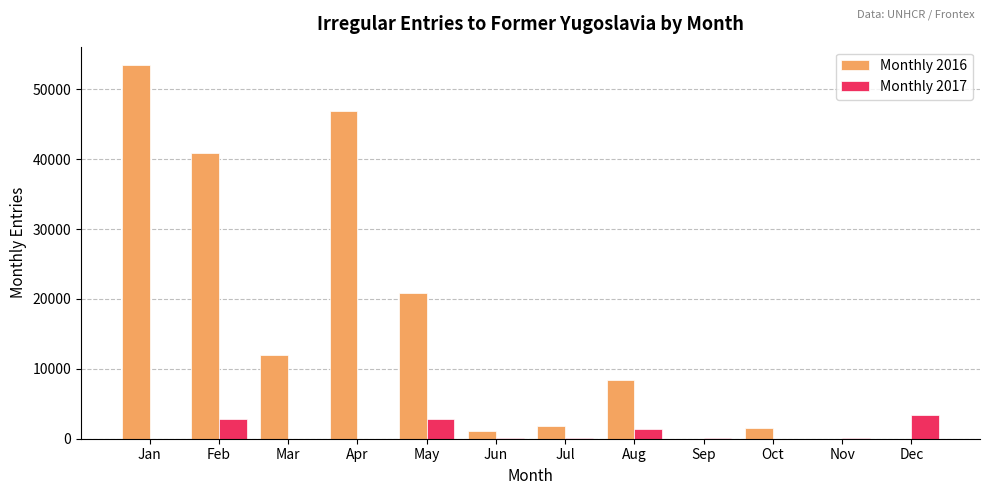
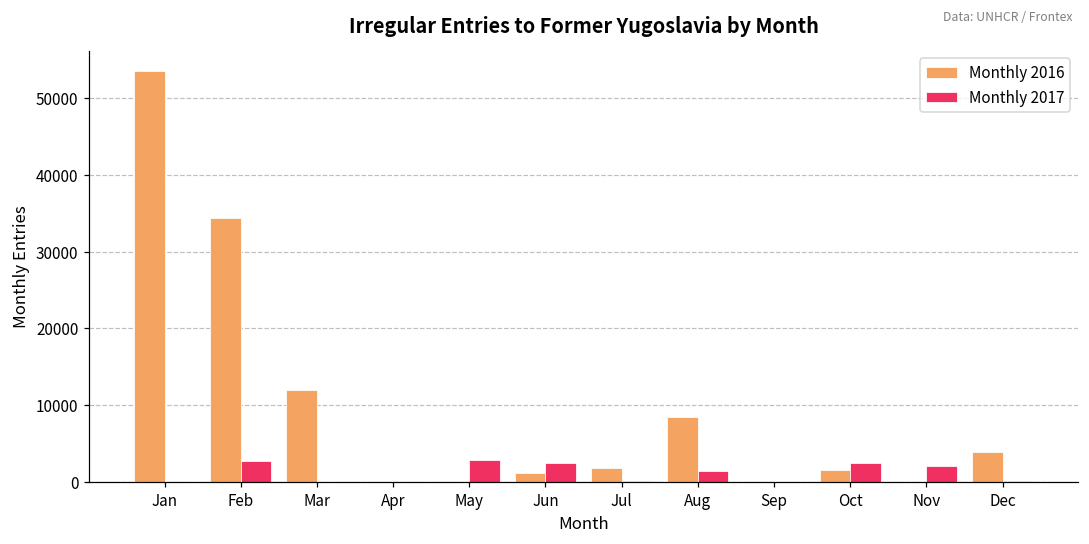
Monthly 2016, Feb: 41000 -> 34000
Monthly 2016, Apr: 47000 -> 0
Monthly 2016, May: 21000 -> 0
Monthly 2017, Jun: 0 -> 2000
Monthly 2017, Oct: 0 -> 3000
Monthly 2017, Nov: 0 -> 2000
Monthly 2016, Dec: 0 -> 4000
Monthly 2017, Dec: 3000 -> 0
